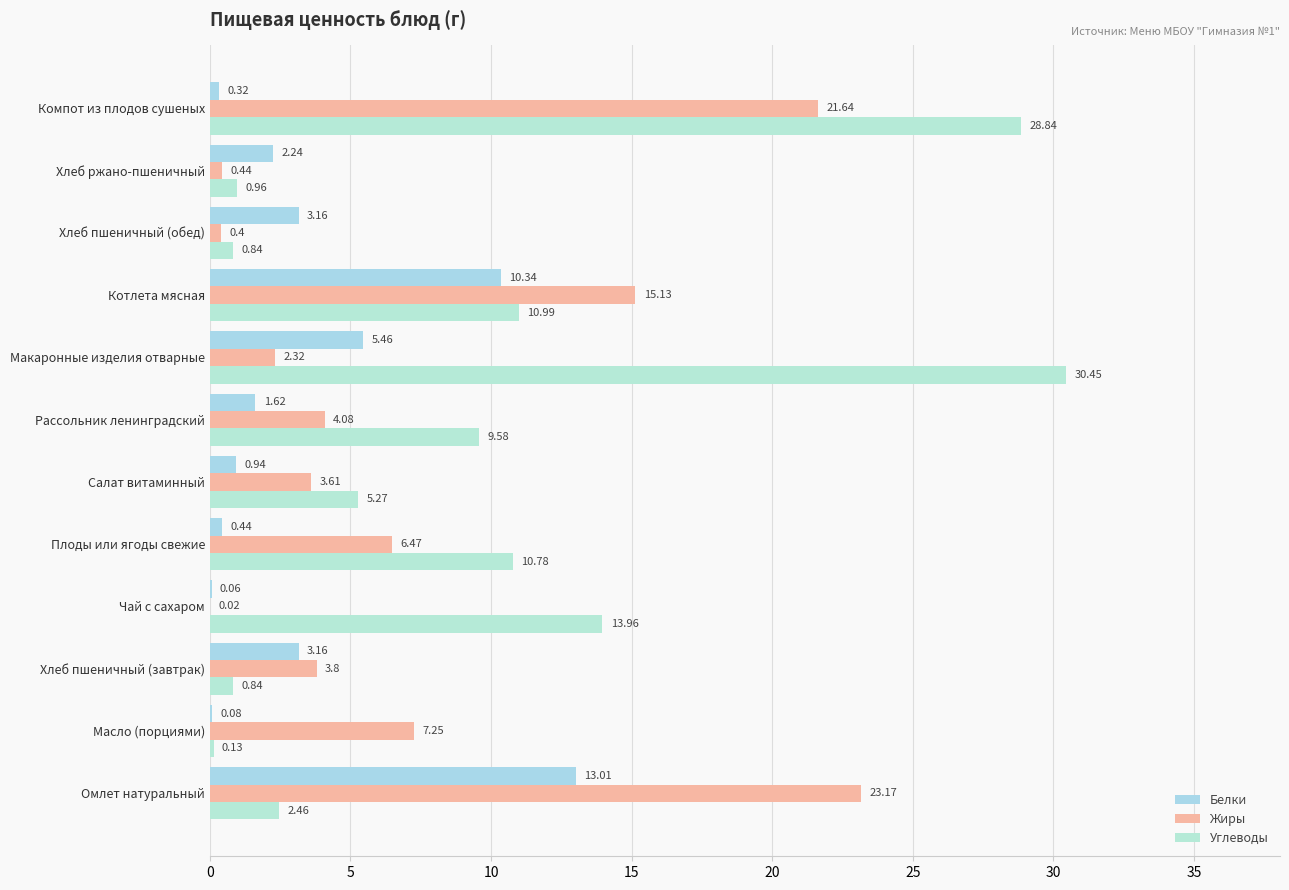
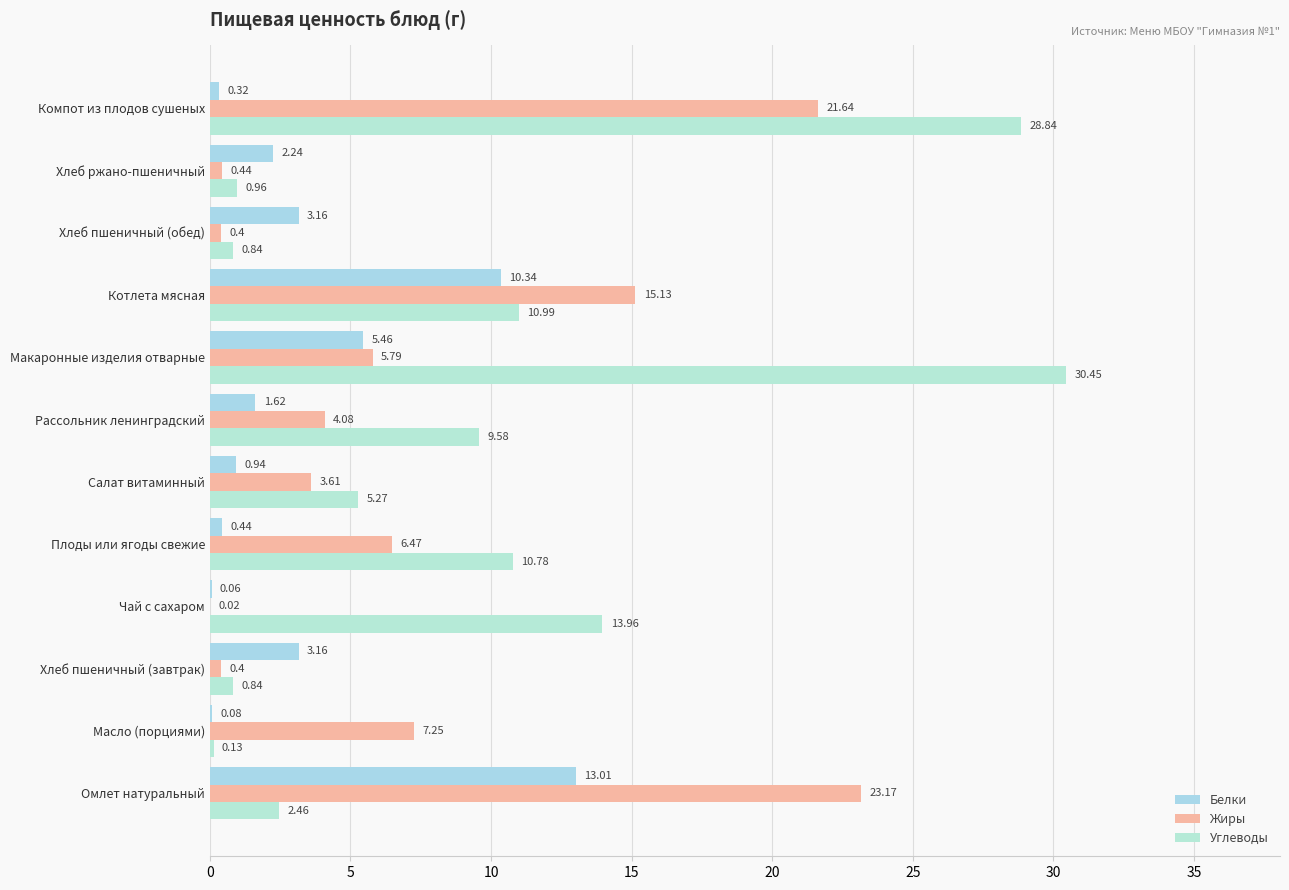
Жиры, Макаронные изделия отварные: 2.32 -> 5.79
Жиры, Хлеб пшеничный (завтрак): 3.8 -> 0.4
